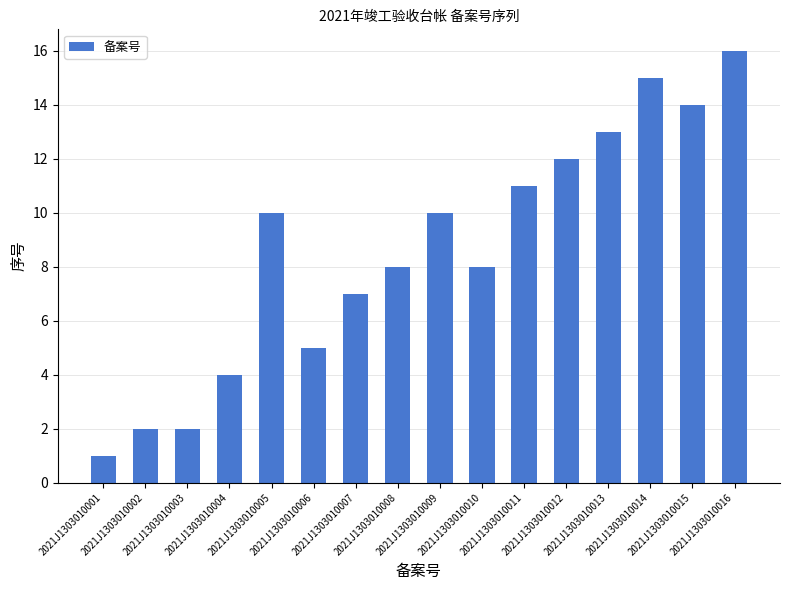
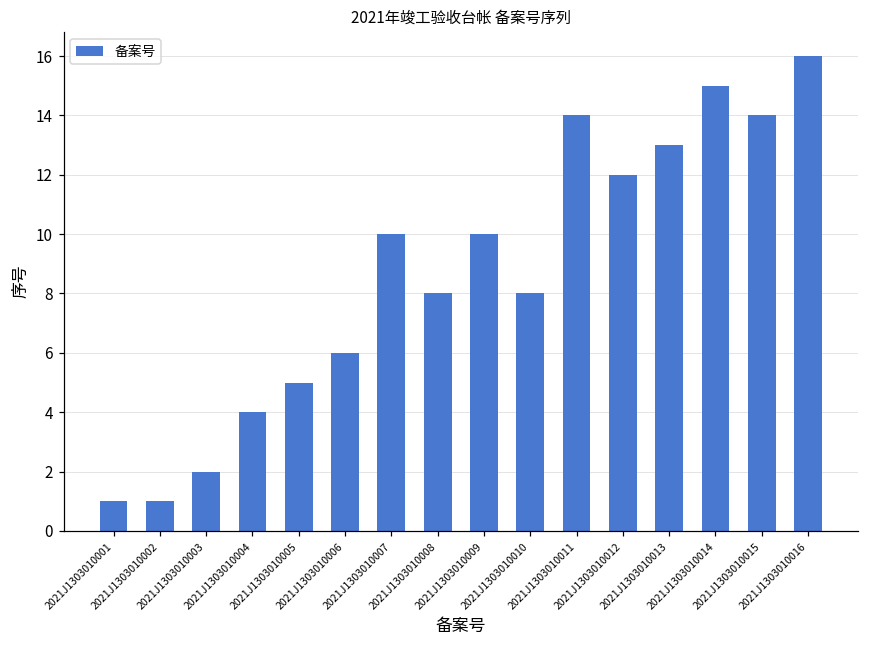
2021J1303010002: 2 -> 1
2021J1303010005: 10 -> 5
2021J1303010006: 5 -> 6
2021J1303010007: 7 -> 10
2021J1303010011: 11 -> 14
